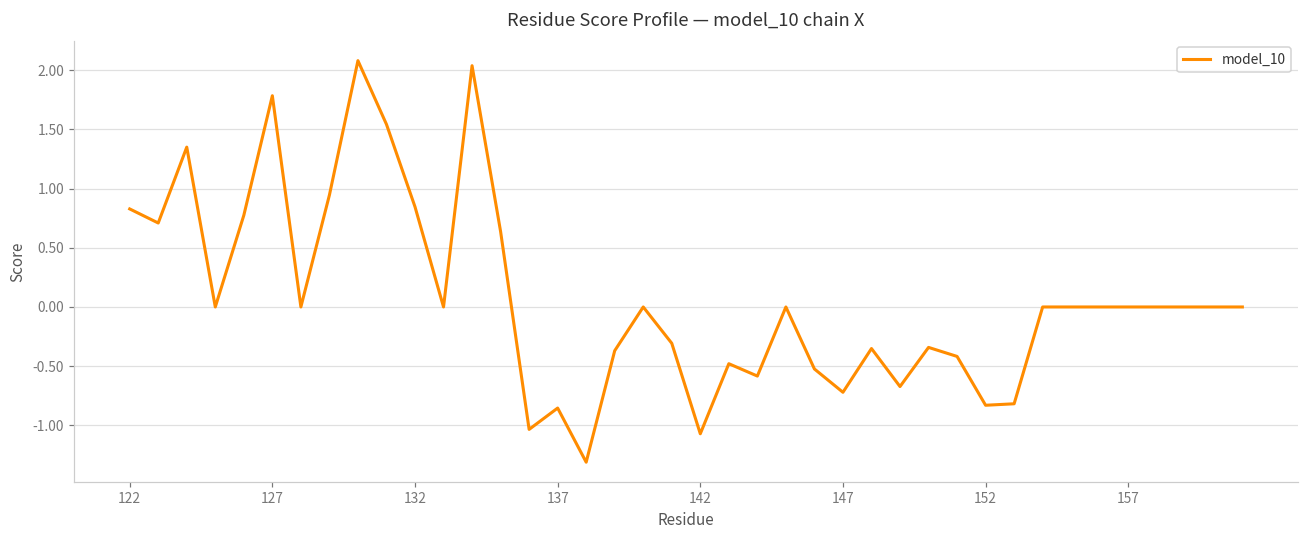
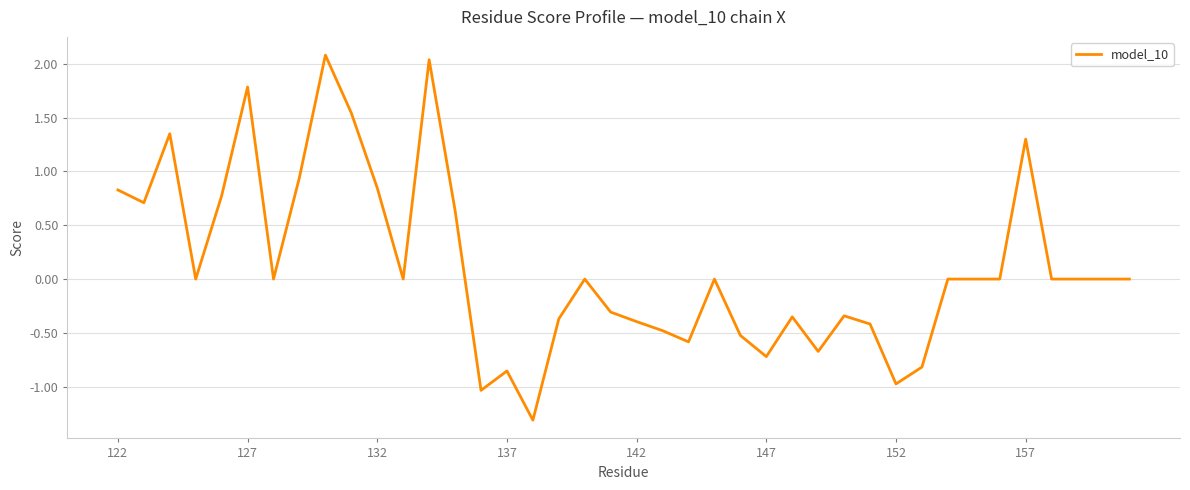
142: -1.07 -> -0.40
152: -0.83 -> -0.97
157: 0.0 -> 1.3
